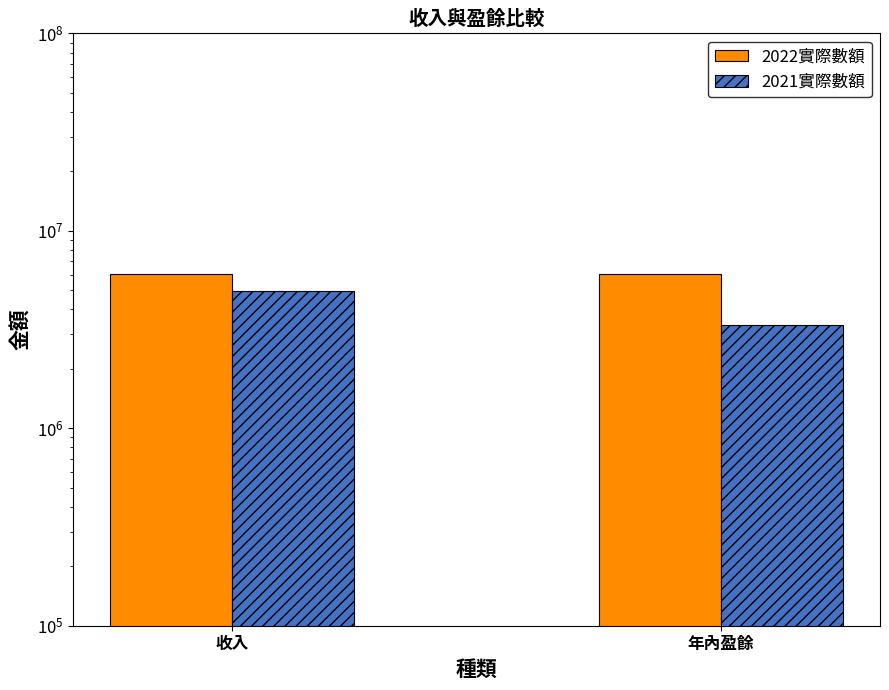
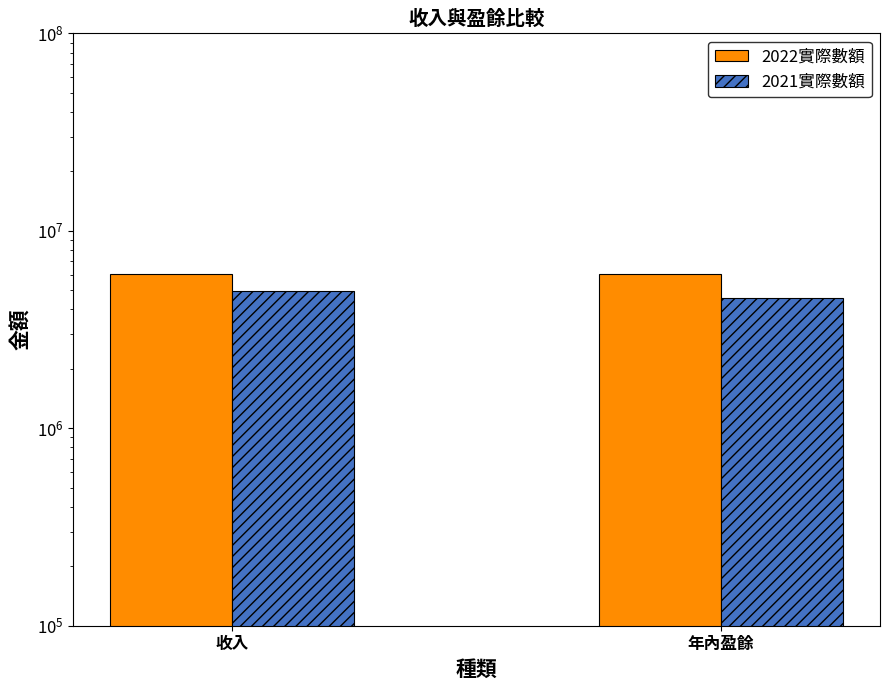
2021實際數額, 年內盈餘: 3300000 -> 4600000
